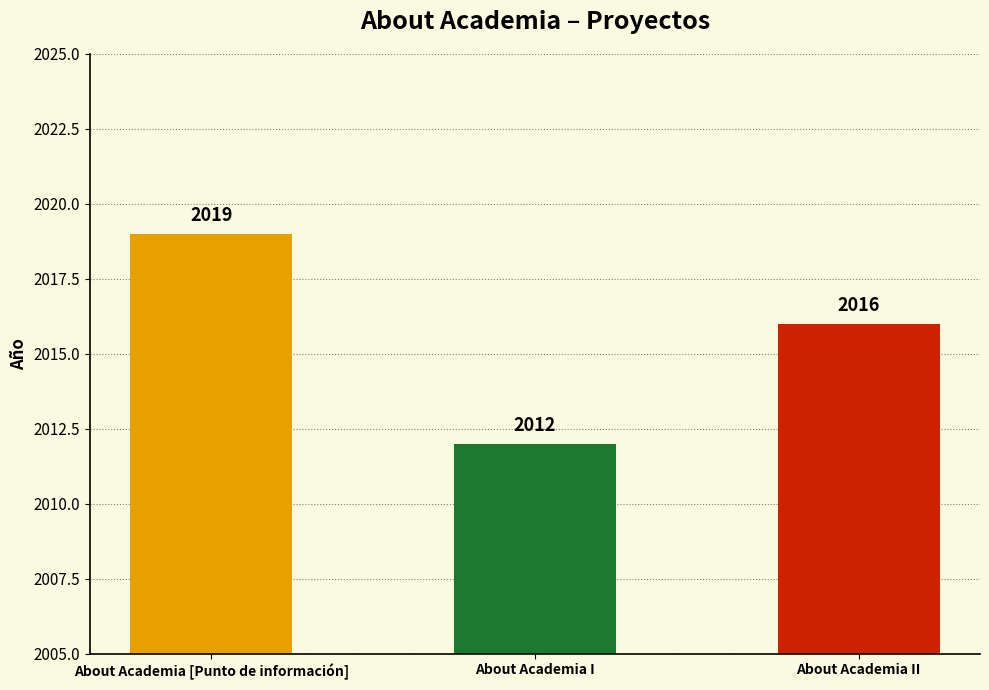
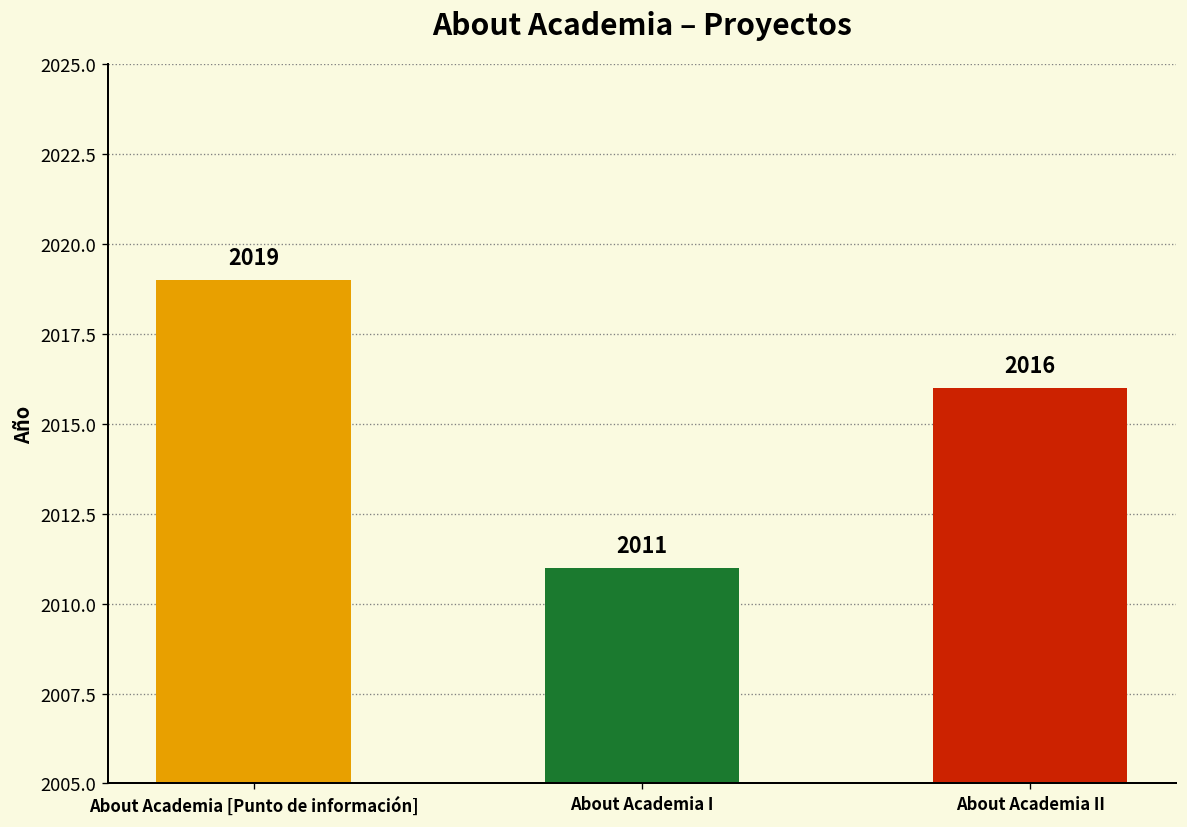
About Academia I: 2012 -> 2011
